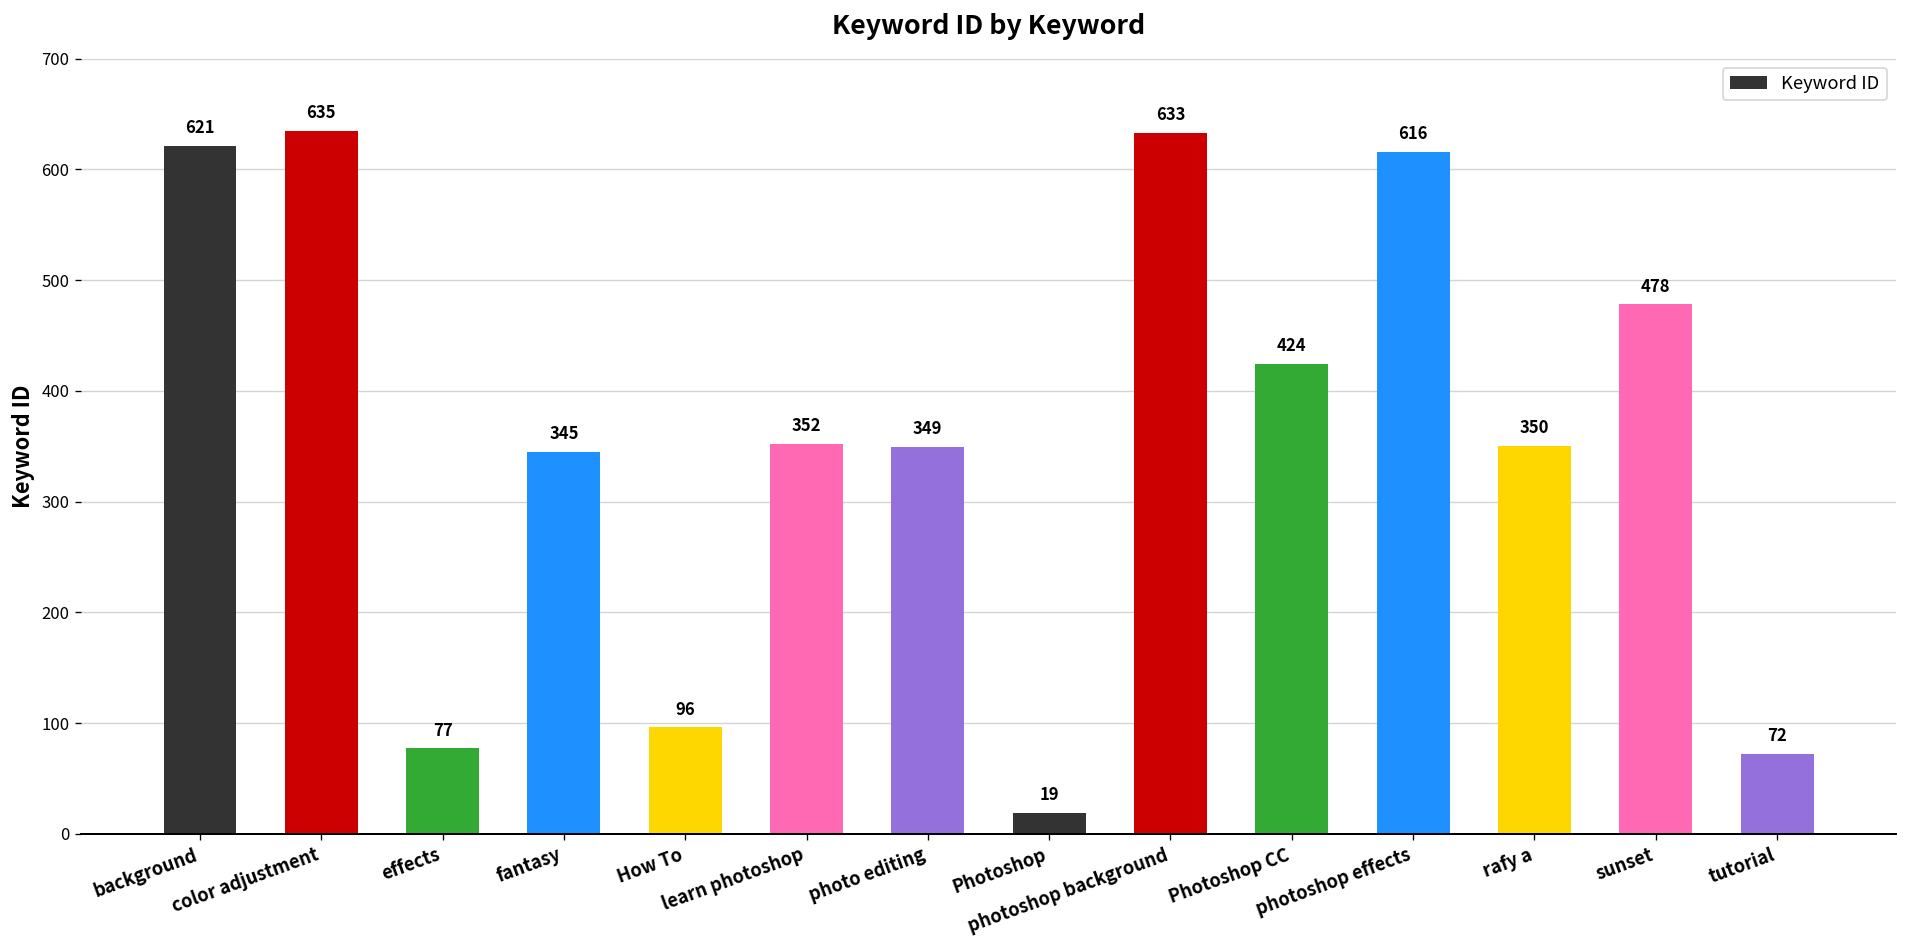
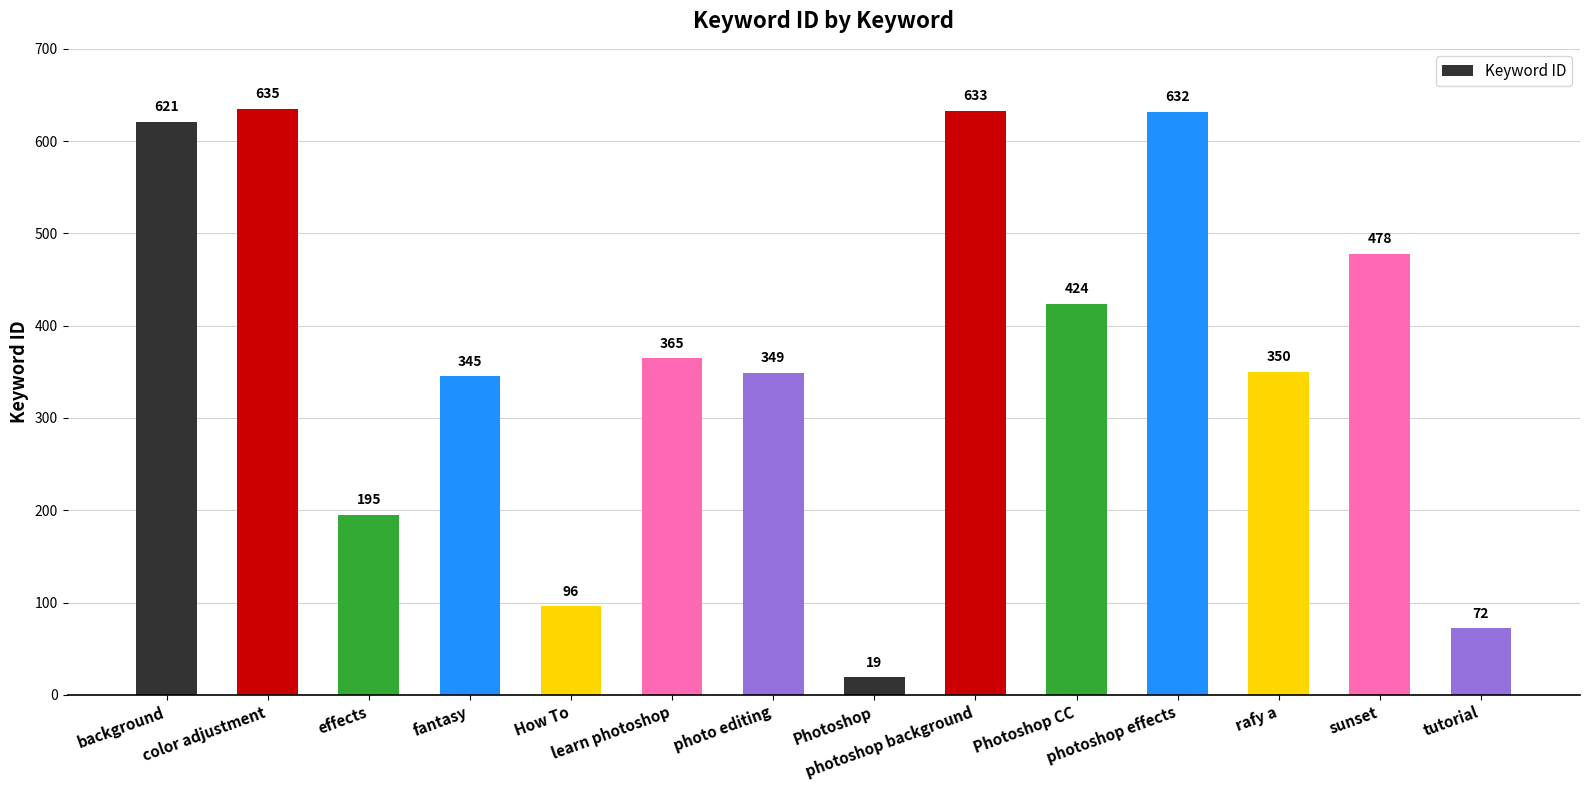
effects: 77 -> 195
learn photoshop: 352 -> 365
photoshop effects: 616 -> 632
